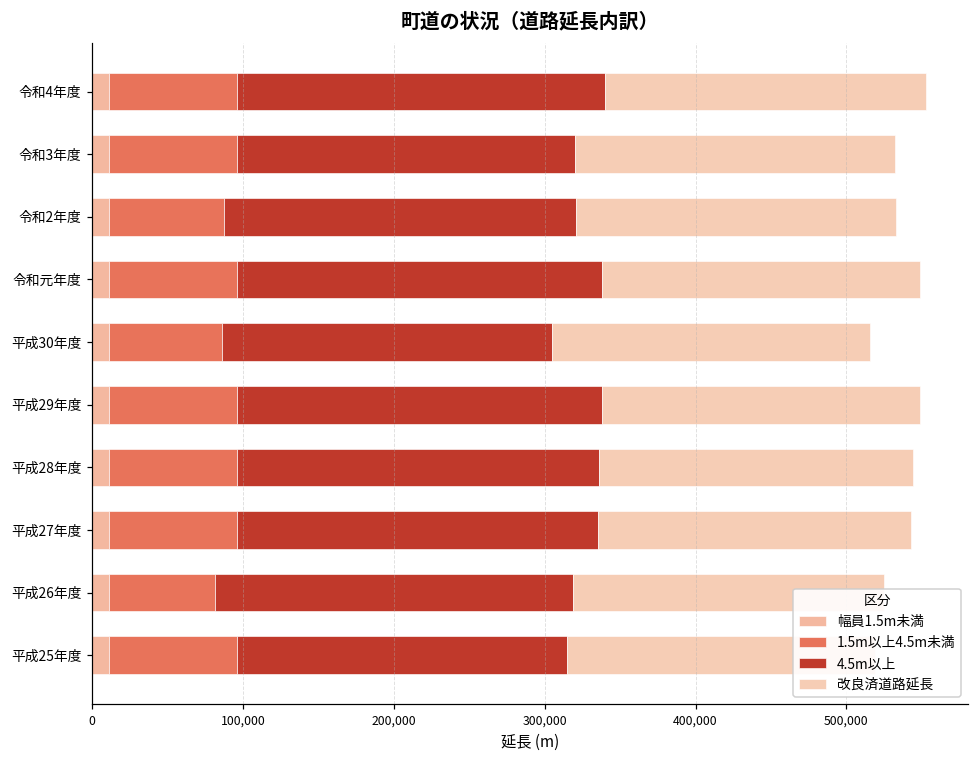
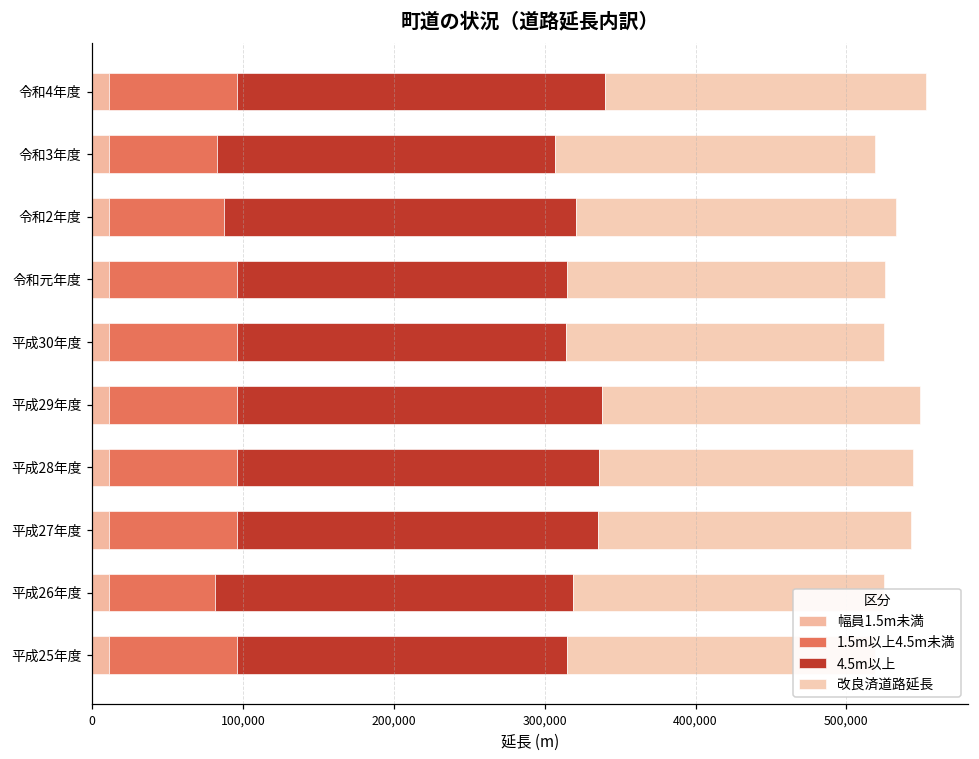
1.5m以上4.5m未満, 令和3年度: 85,000 -> 72,000
4.5m以上, 令和元年度: 242,000 -> 219,000
1.5m以上4.5m未満, 平成30年度: 75,000 -> 85,000
